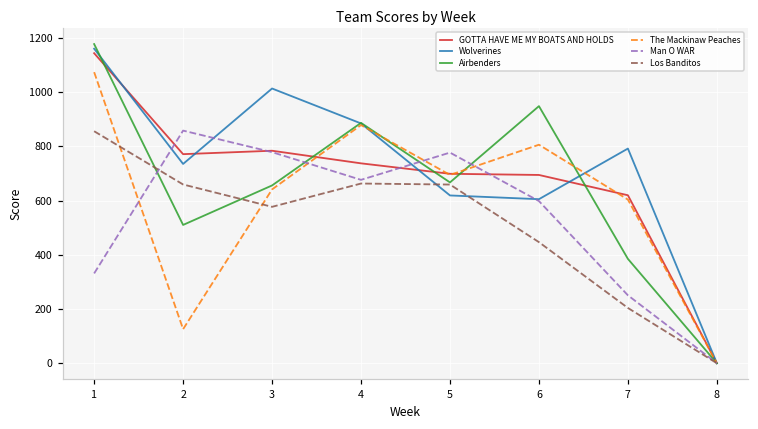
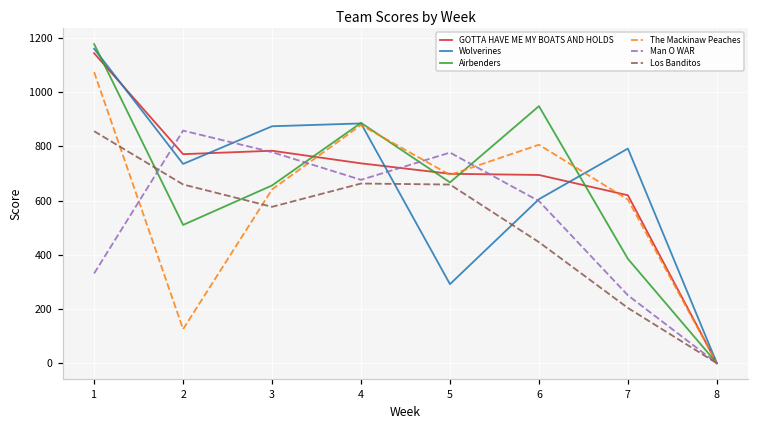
Wolverines, 3: 1010 -> 870
Wolverines, 5: 620 -> 290
